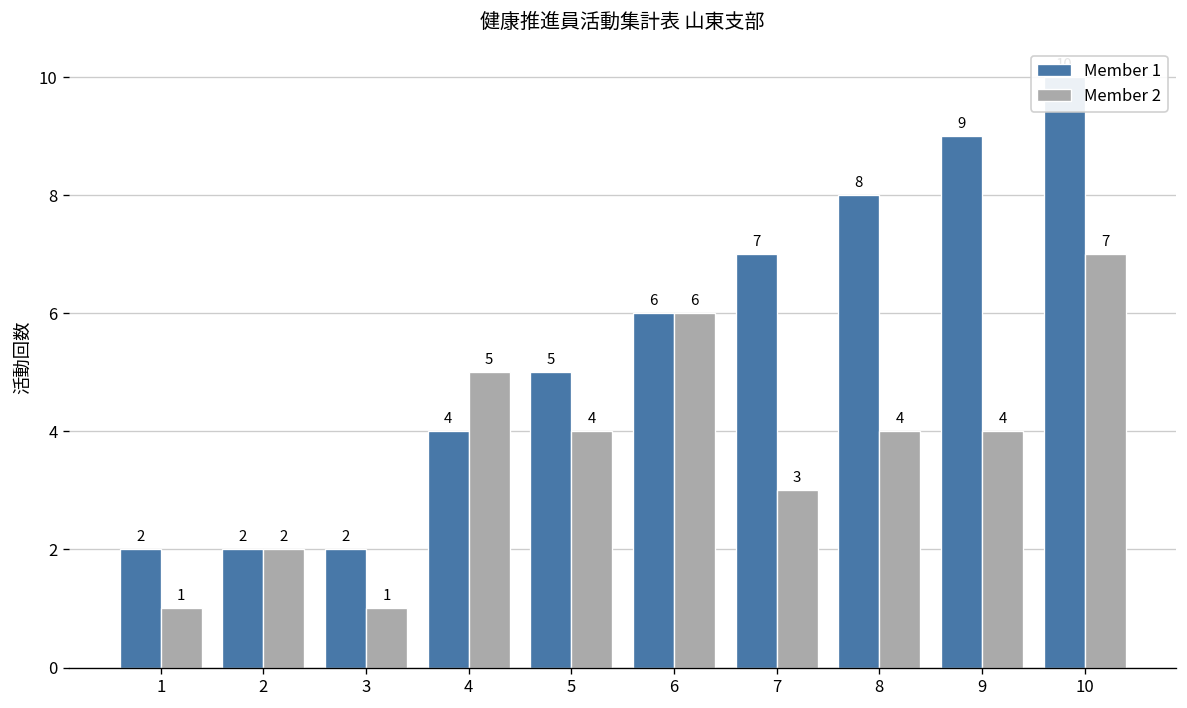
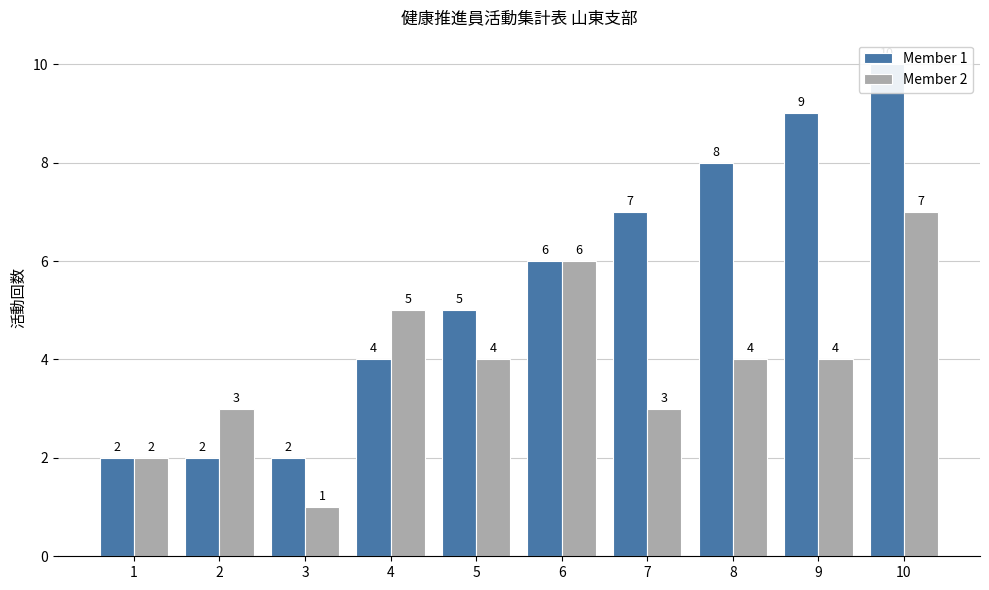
Member 2, 1: 1 -> 2
Member 2, 2: 2 -> 3
